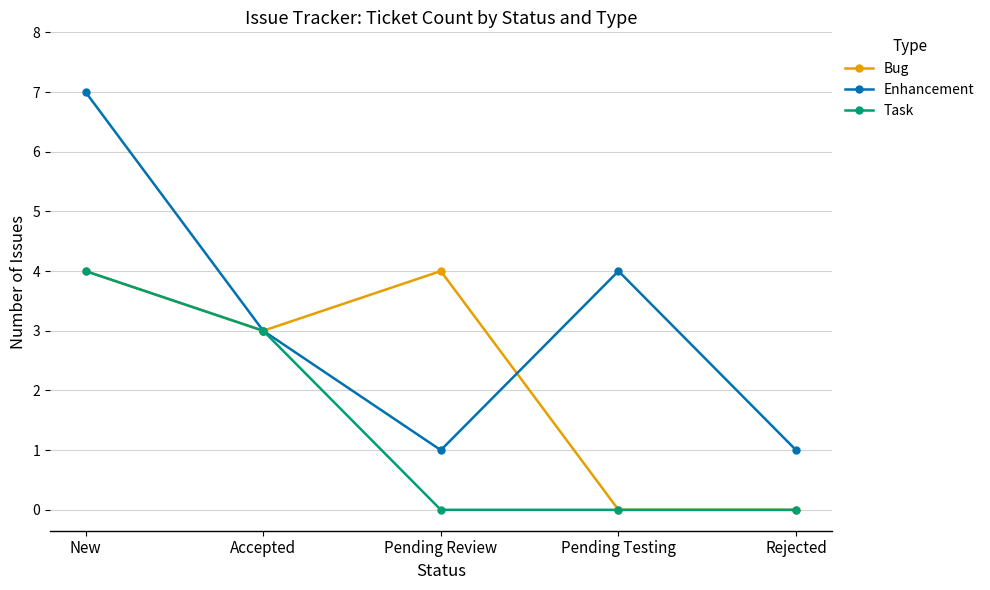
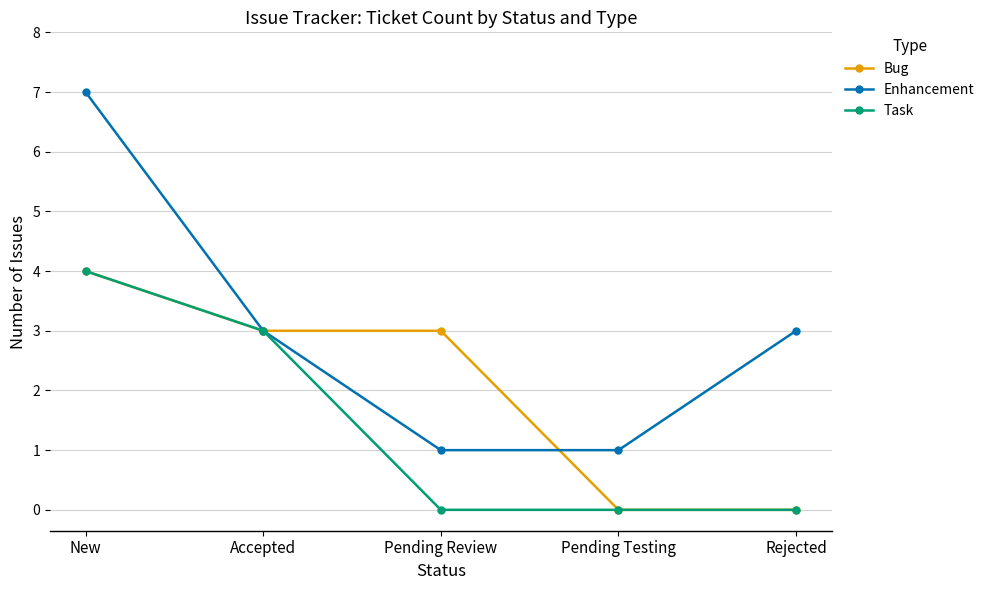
Bug, Pending Review: 4 -> 3
Enhancement, Pending Testing: 4 -> 1
Enhancement, Rejected: 1 -> 3
